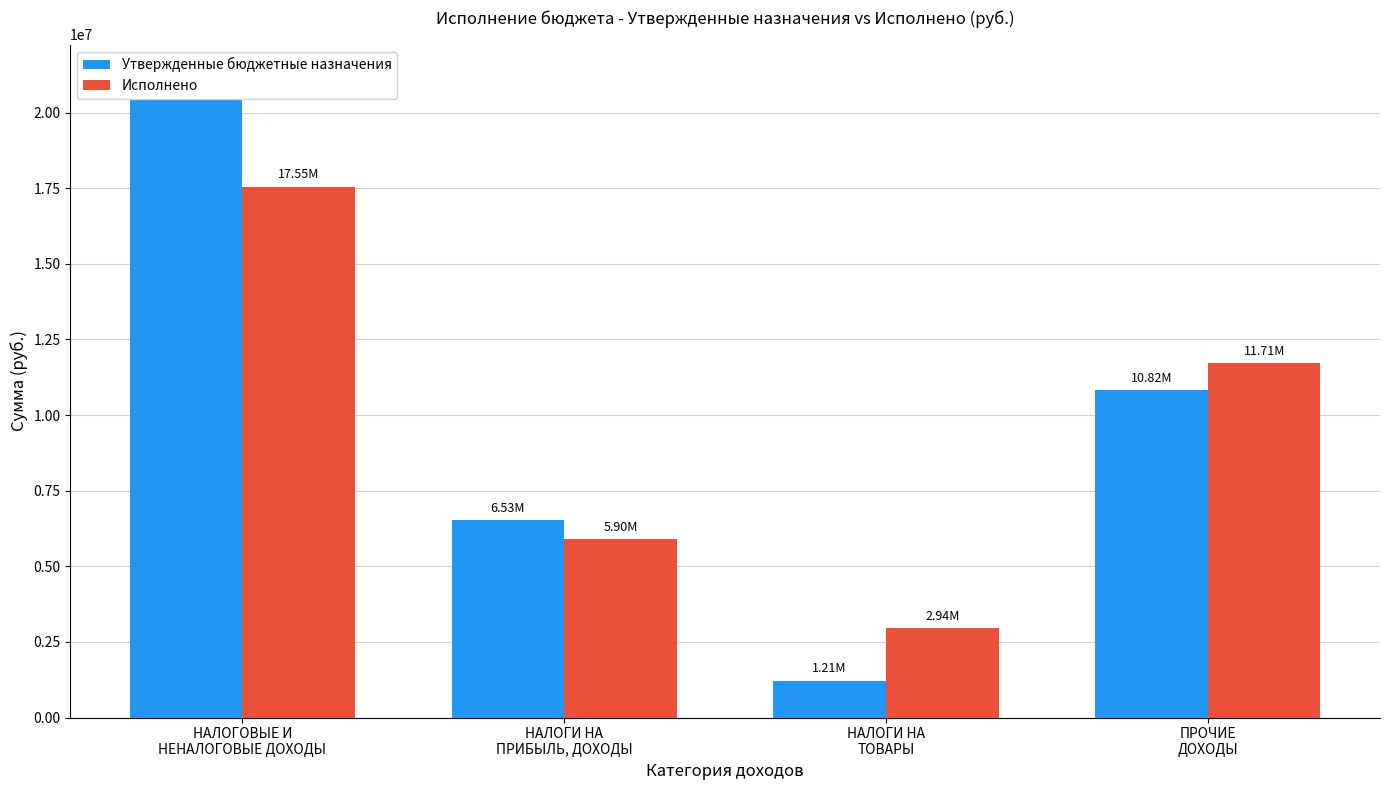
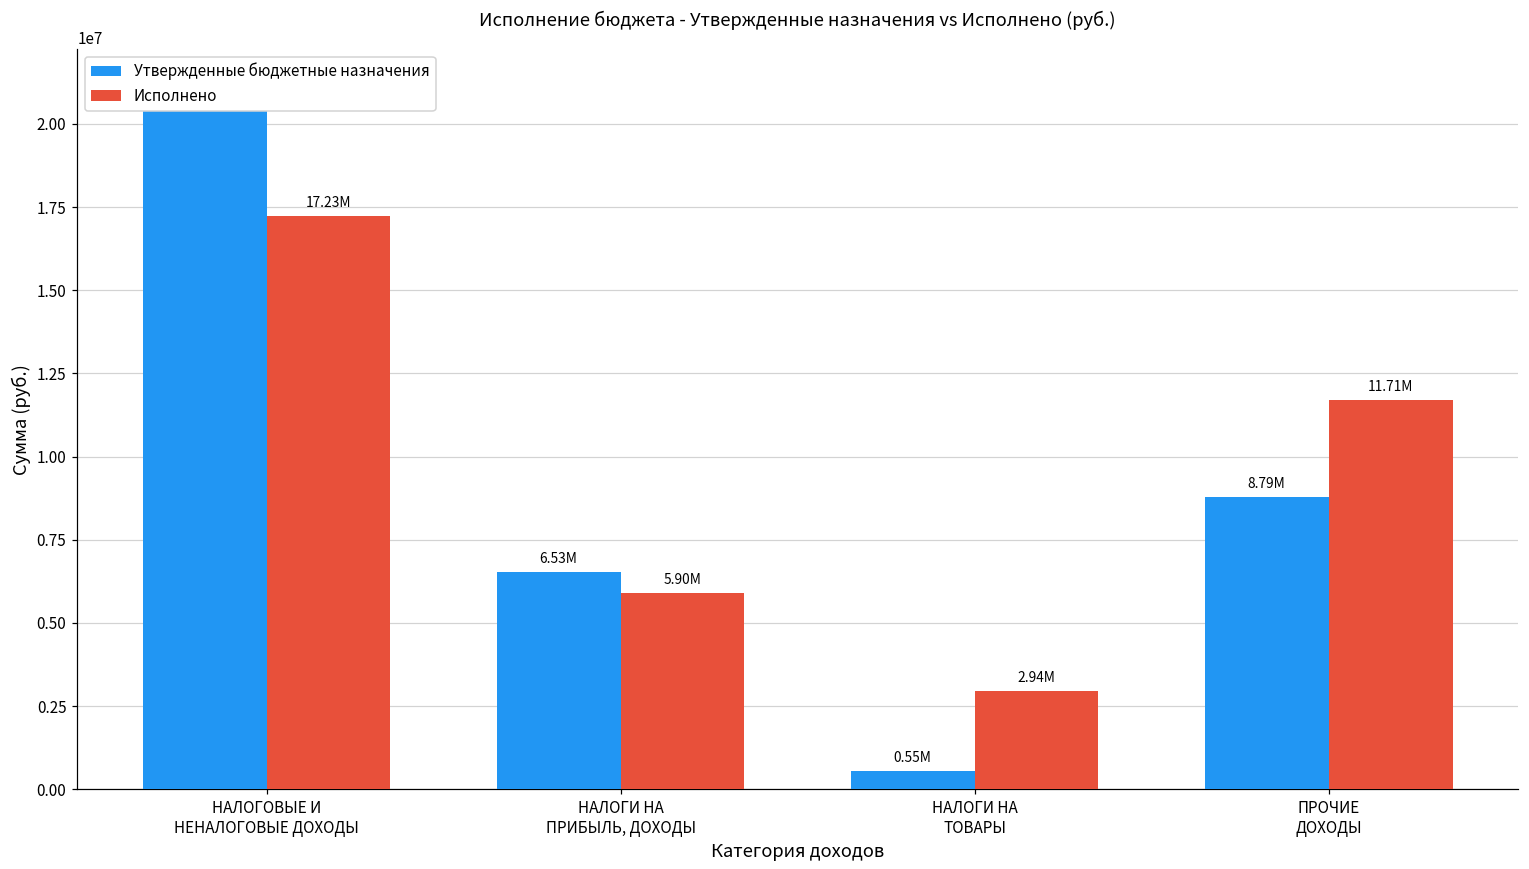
Исполнено, НАЛОГОВЫЕ И НЕНАЛОГОВЫЕ ДОХОДЫ: 17.55M -> 17.23M
Утвержденные бюджетные назначения, НАЛОГИ НА ТОВАРЫ: 1.21M -> 0.55M
Утвержденные бюджетные назначения, ПРОЧИЕ ДОХОДЫ: 10.82M -> 8.79M
